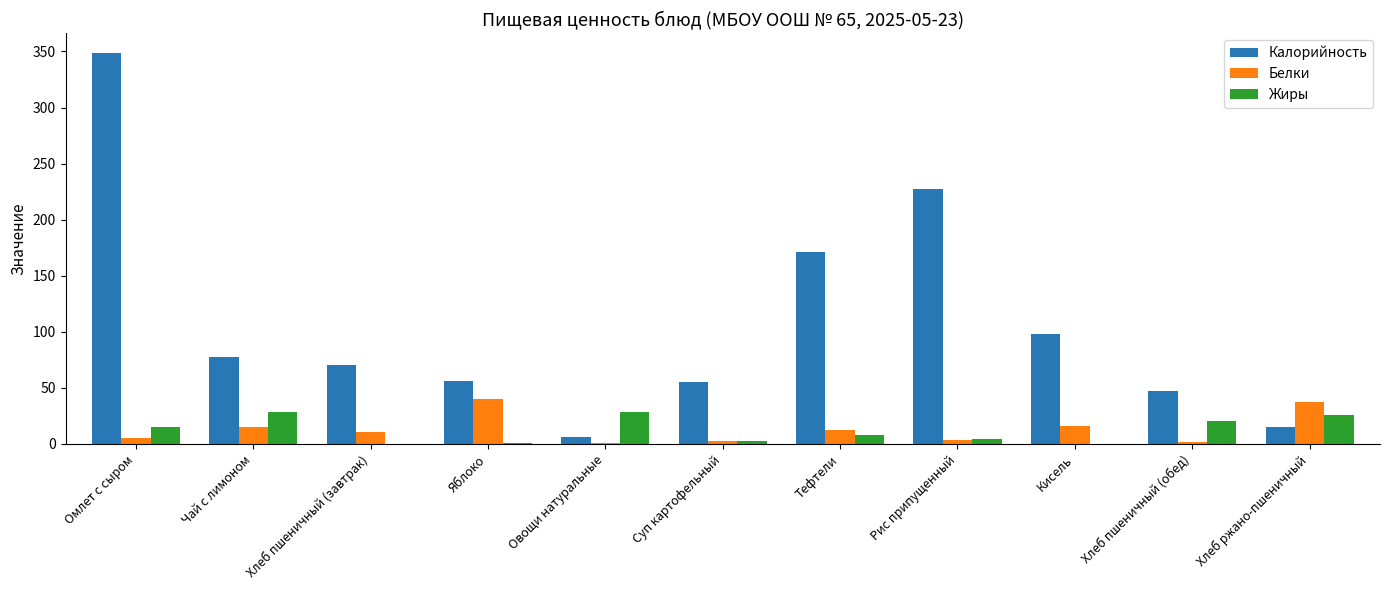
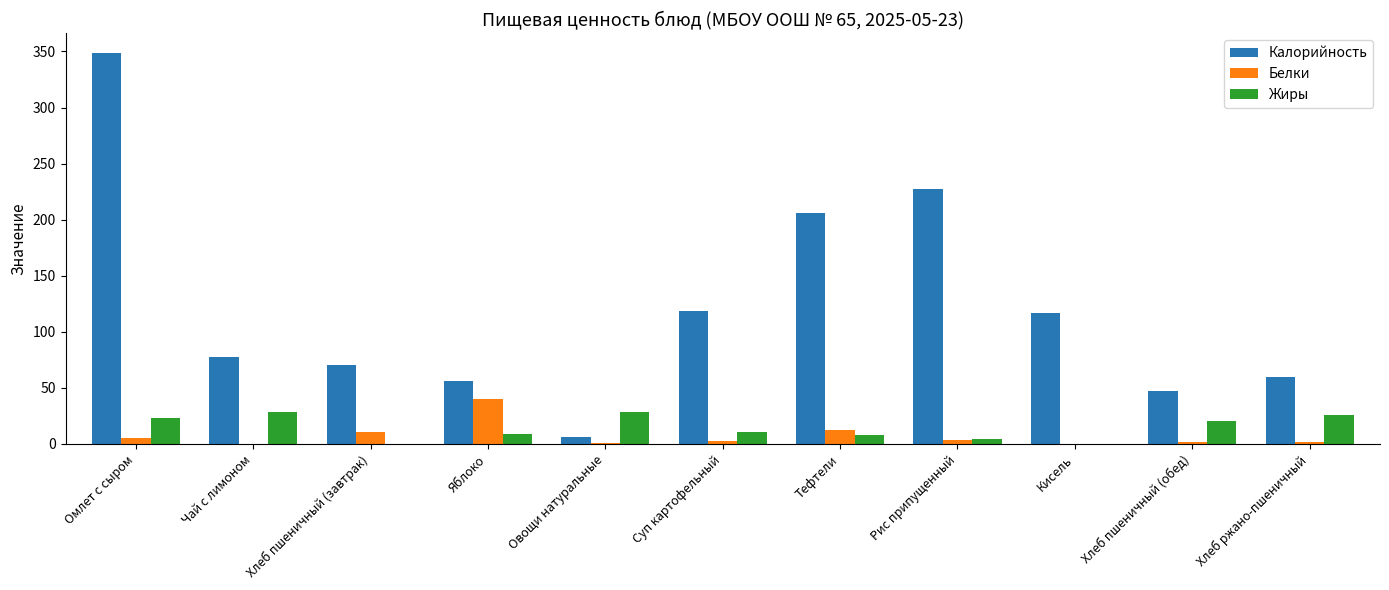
Жиры, Омлет с сыром: 15 -> 23
Белки, Чай с лимоном: 15 -> 0
Жиры, Яблоко: 0 -> 9
Калорийность, Суп картофельный: 55 -> 118
Жиры, Суп картофельный: 3 -> 11
Калорийность, Тефтели: 171 -> 206
Калорийность, Кисель: 98 -> 116
Белки, Кисель: 16 -> 0
Калорийность, Хлеб ржано-пшеничный: 15 -> 59
Белки, Хлеб ржано-пшеничный: 38 -> 2
